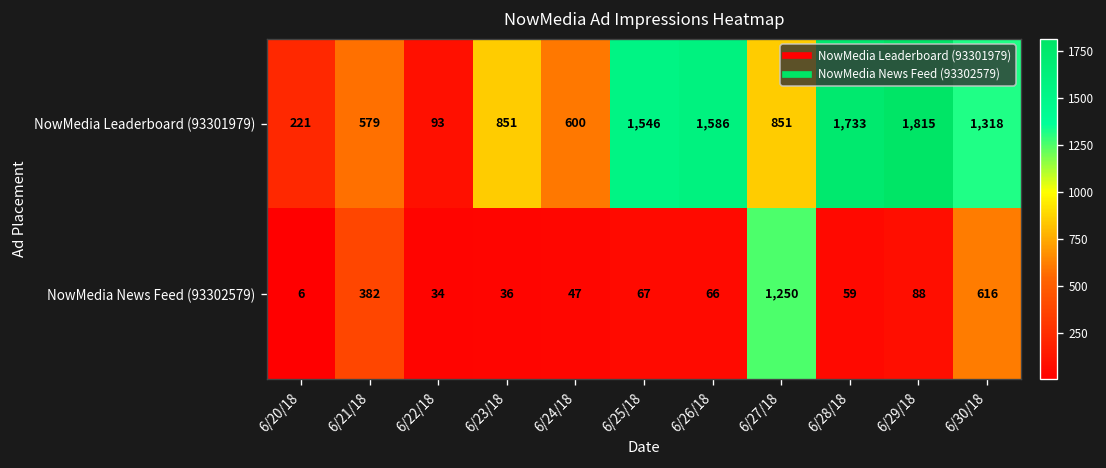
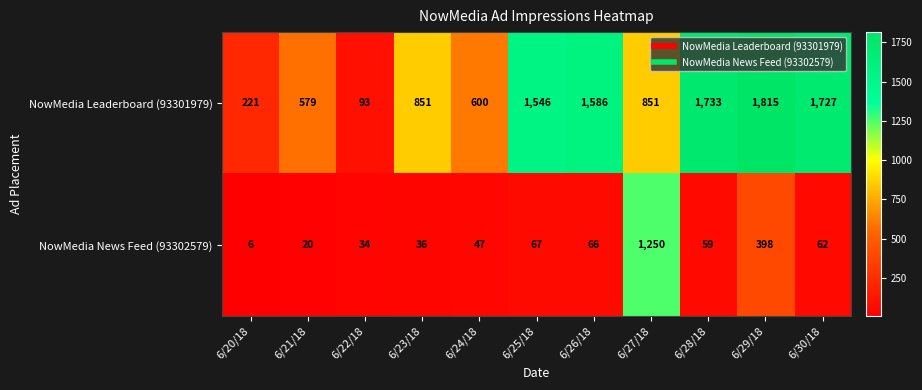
NowMedia Leaderboard (93301979), 6/30/18: 1,318 -> 1,727
NowMedia News Feed (93302579), 6/21/18: 382 -> 20
NowMedia News Feed (93302579), 6/29/18: 88 -> 398
NowMedia News Feed (93302579), 6/30/18: 616 -> 62
